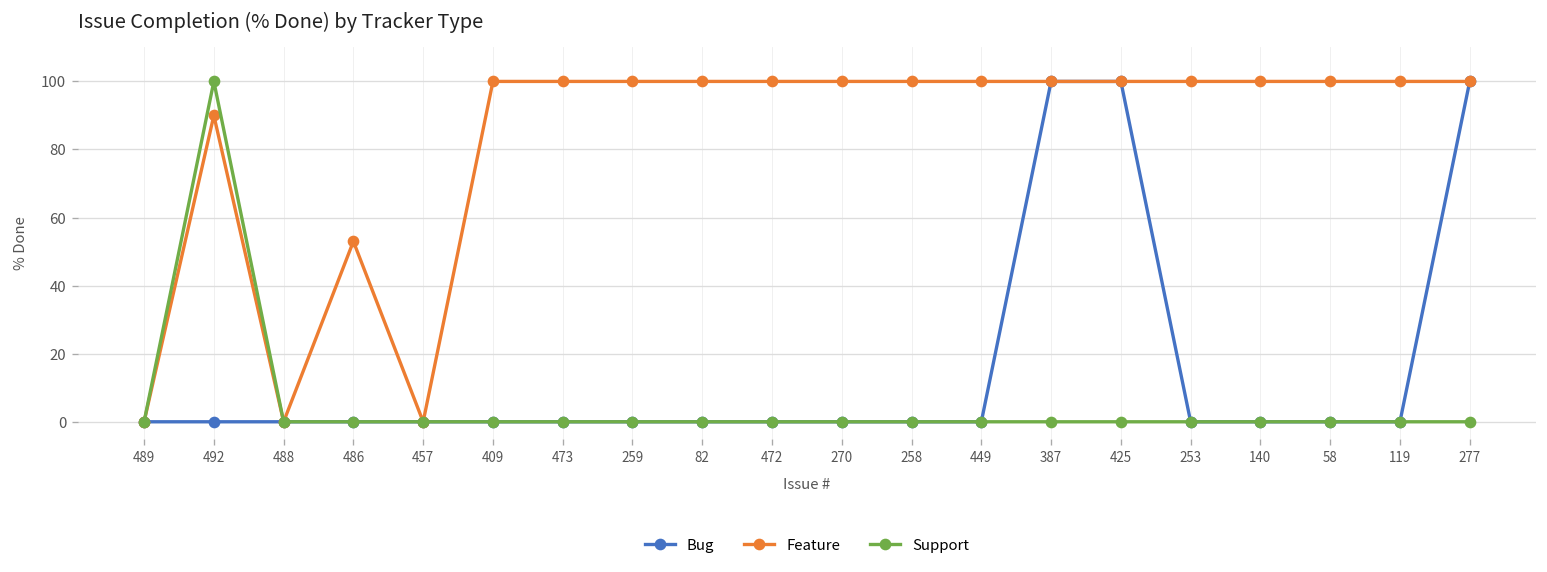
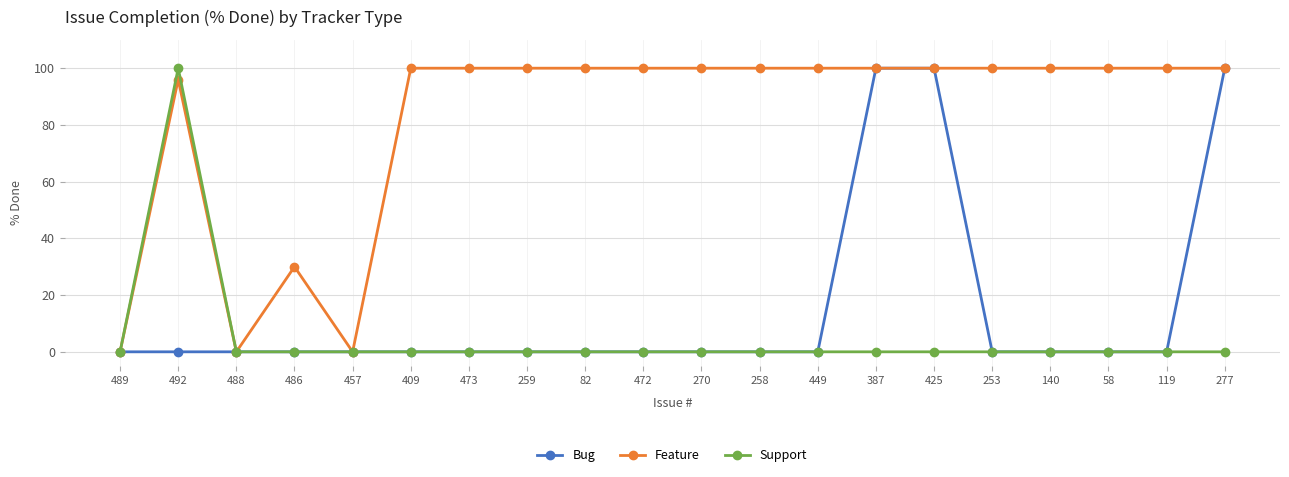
Feature, 492: 90 -> 96
Feature, 486: 53 -> 30
